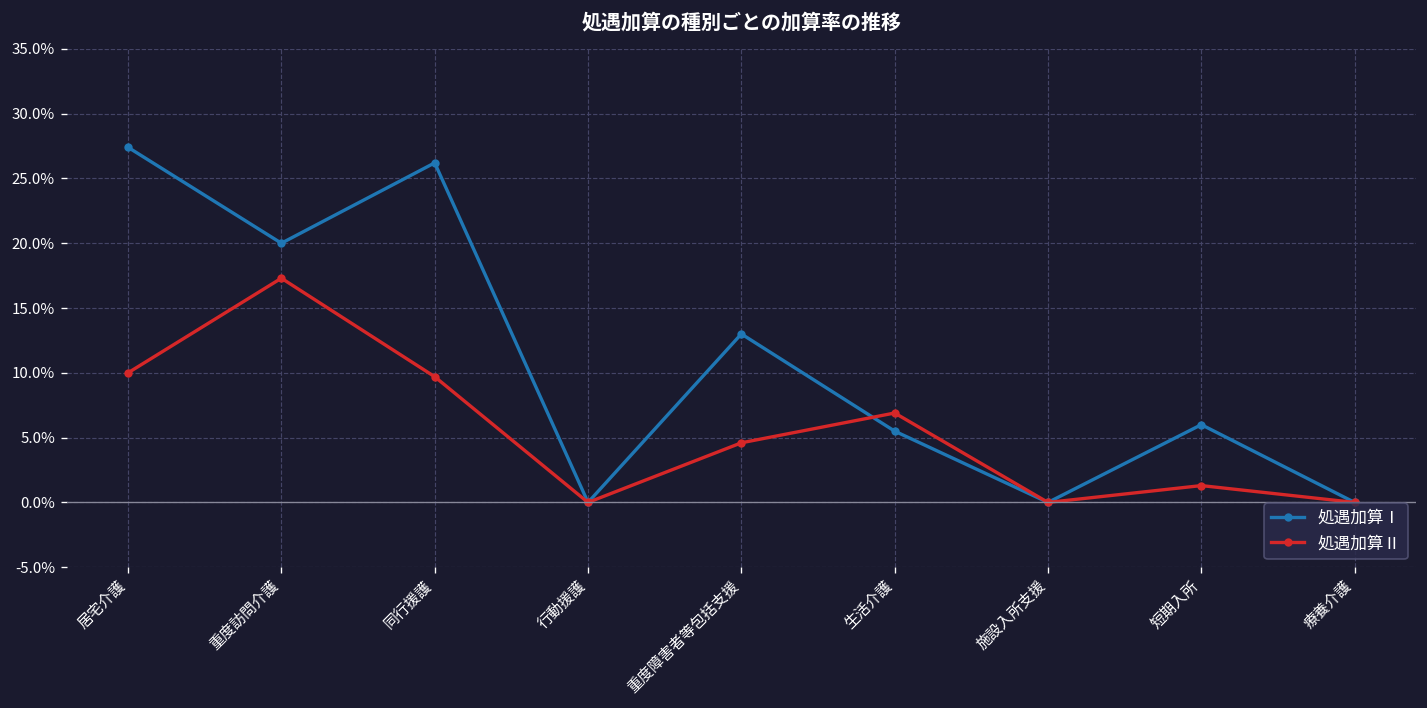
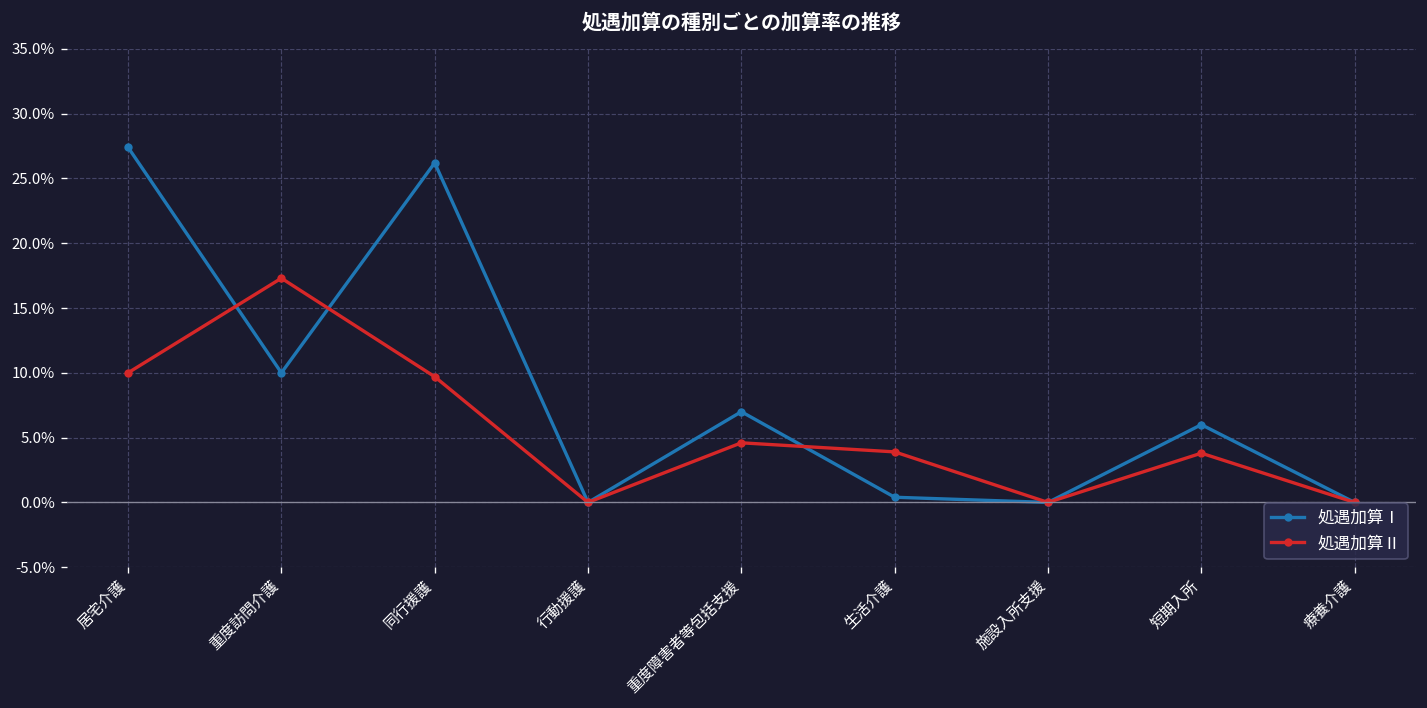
処遇加算Ⅰ, 重度訪問介護: 20.0% -> 10.0%
処遇加算Ⅰ, 重度障害者等包括支援: 13.0% -> 7.0%
処遇加算Ⅰ, 生活介護: 5.5% -> 0.4%
処遇加算Ⅱ, 生活介護: 6.9% -> 3.9%
処遇加算Ⅱ, 短期入所: 1.3% -> 3.8%
